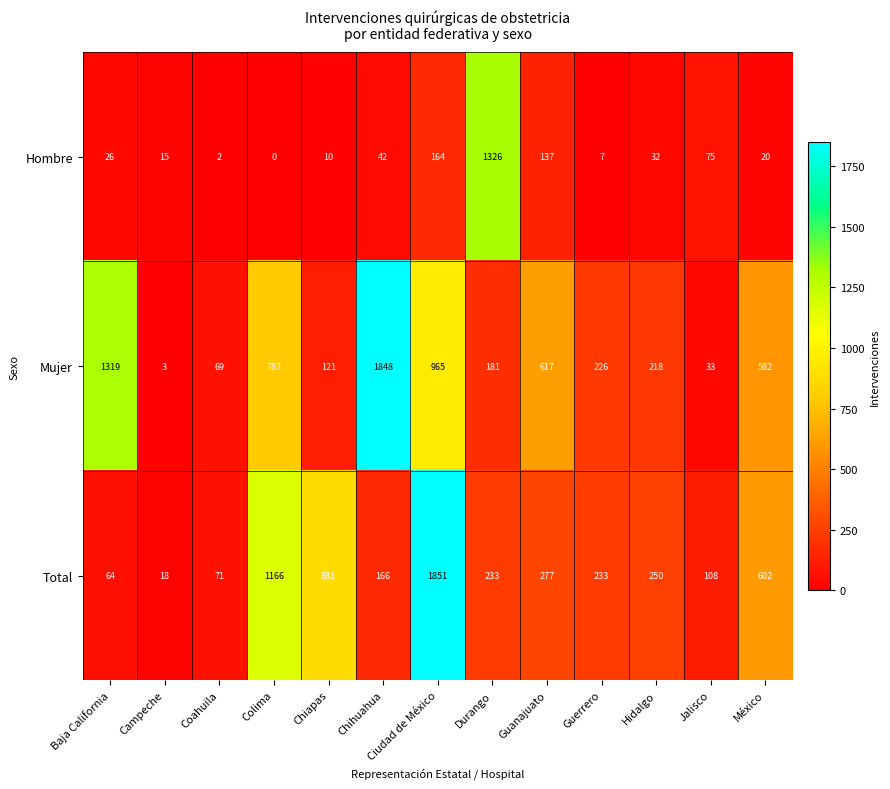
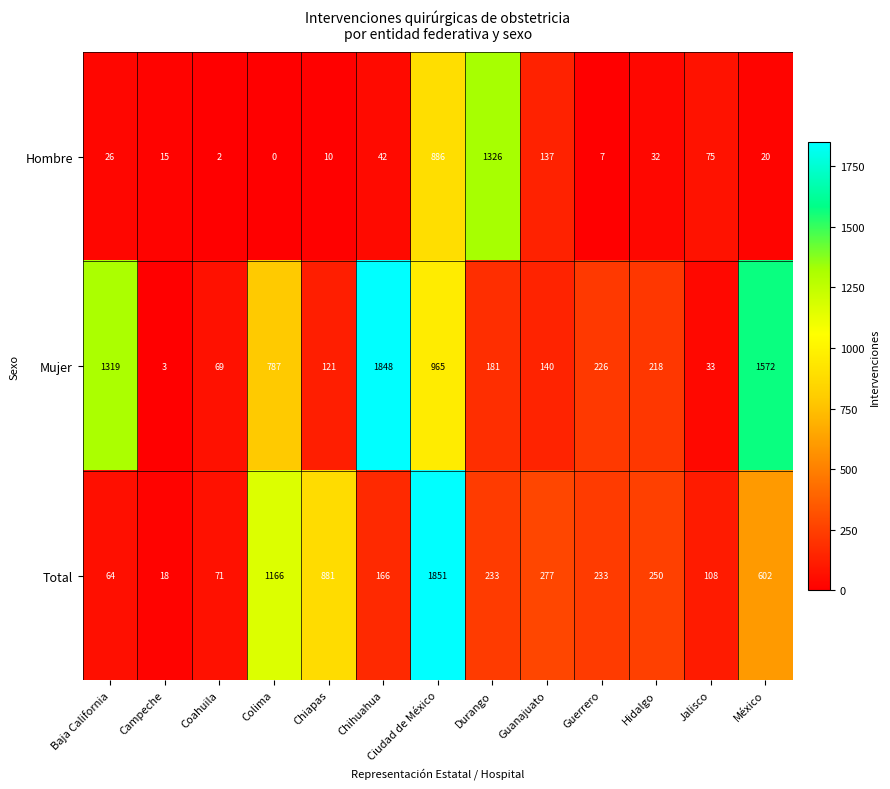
Hombre, Ciudad de México: 164 -> 886
Mujer, Guanajuato: 617 -> 140
Mujer, México: 582 -> 1572
